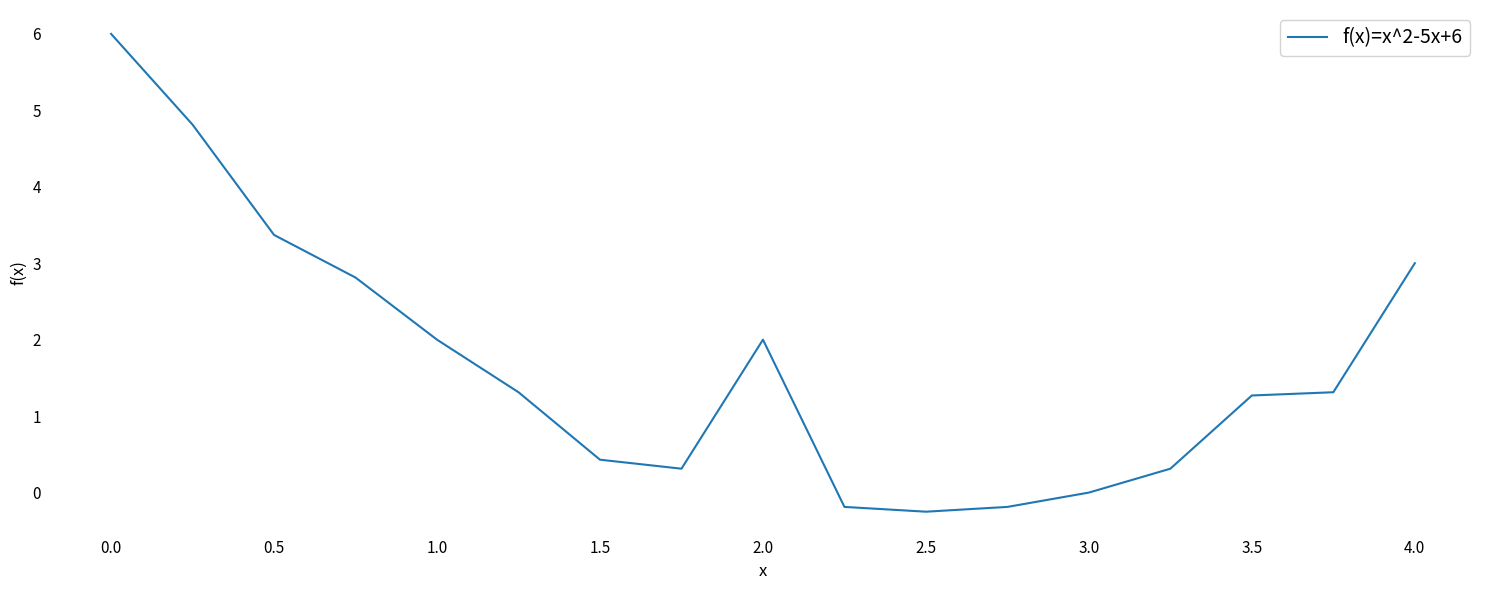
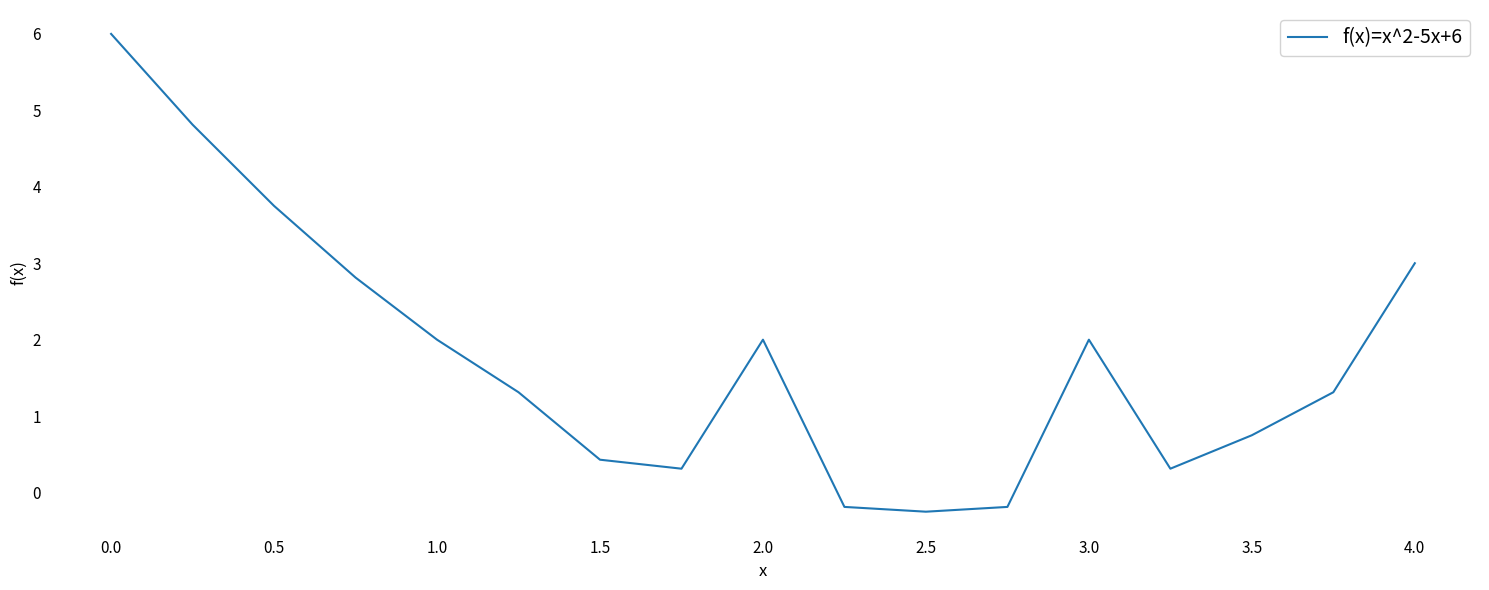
0.5: 3.4 -> 3.8
3.0: 0 -> 2
3.5: 1.3 -> 0.8
